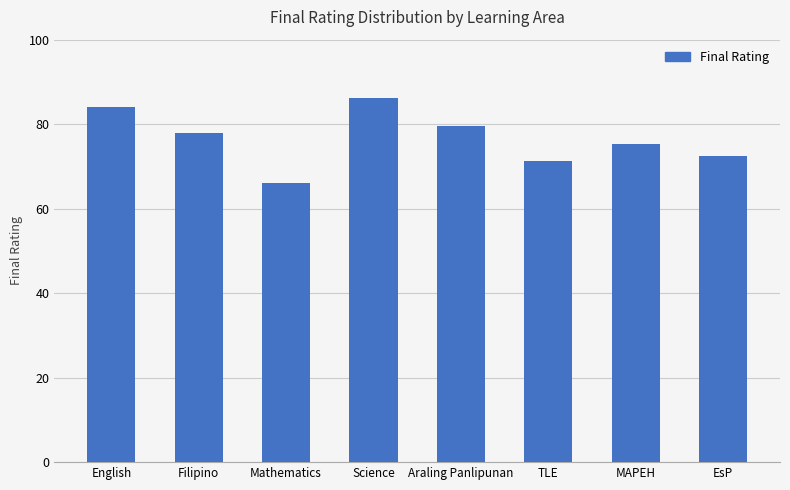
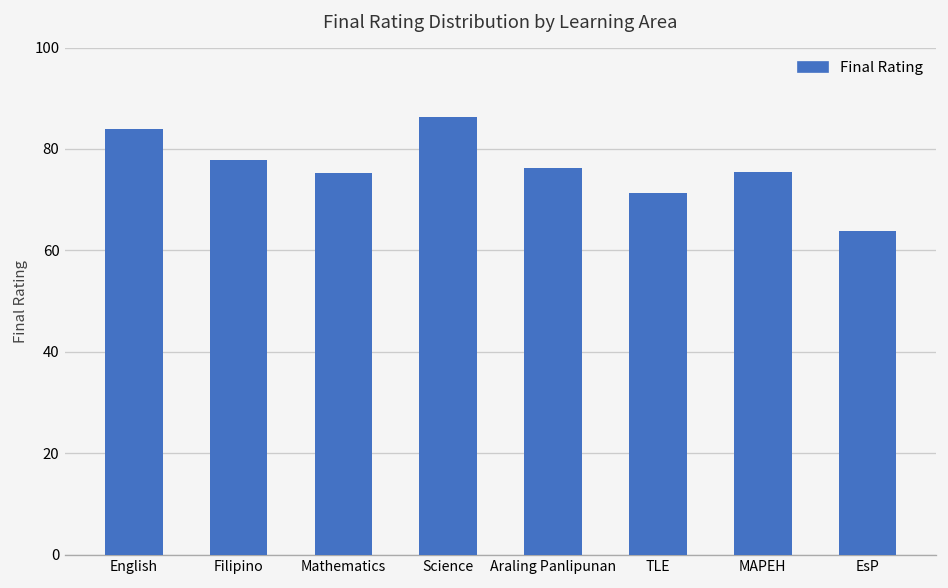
Mathematics: 66 -> 75
Araling Panlipunan: 80 -> 76
EsP: 73 -> 64
